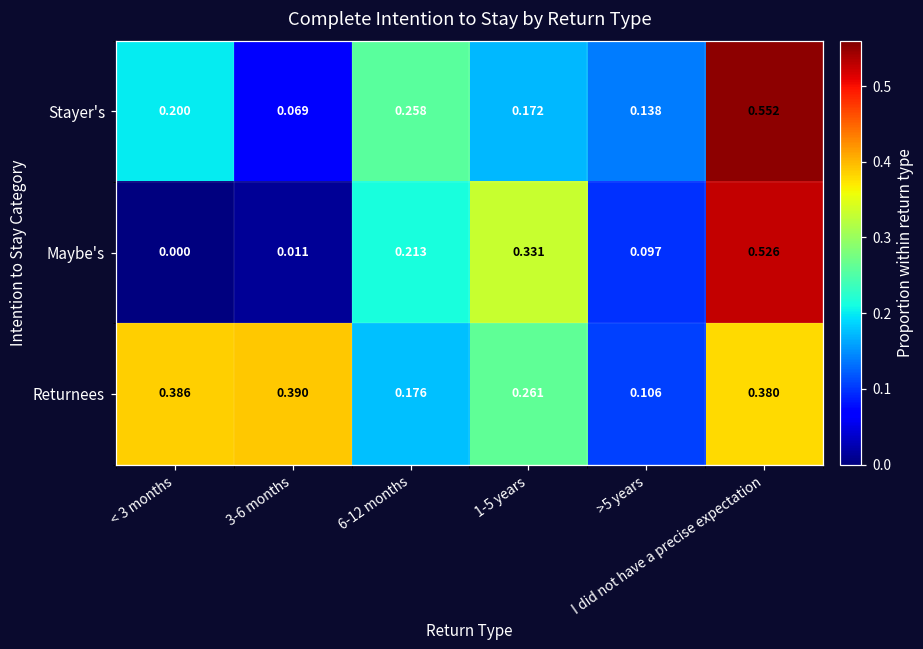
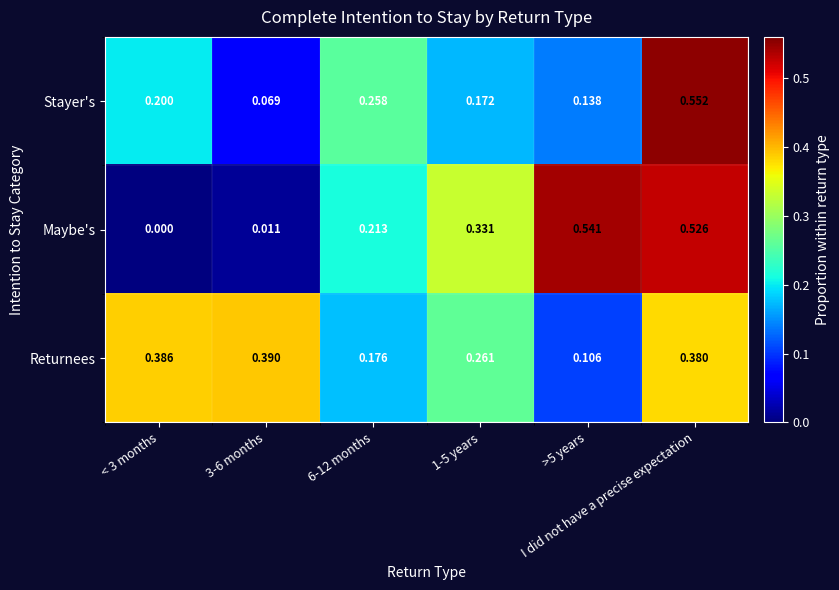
Maybe's, >5 years: 0.097 -> 0.541
